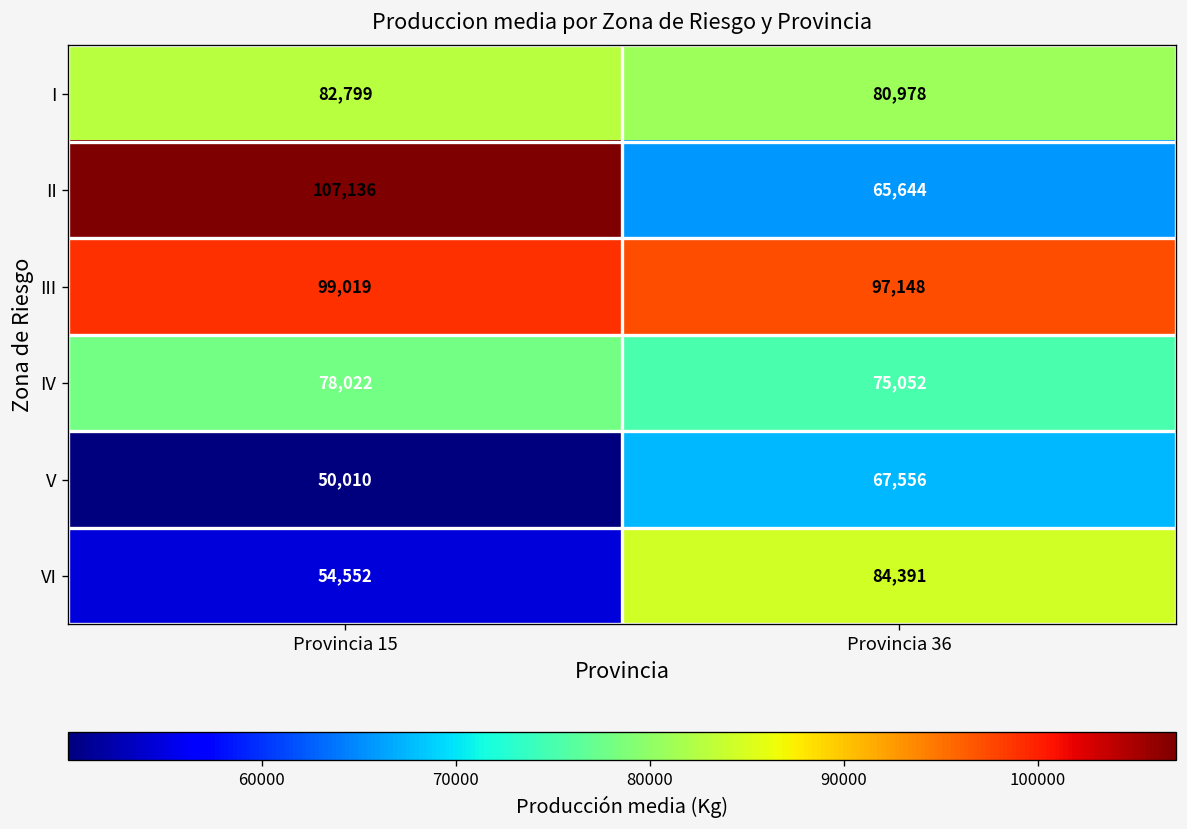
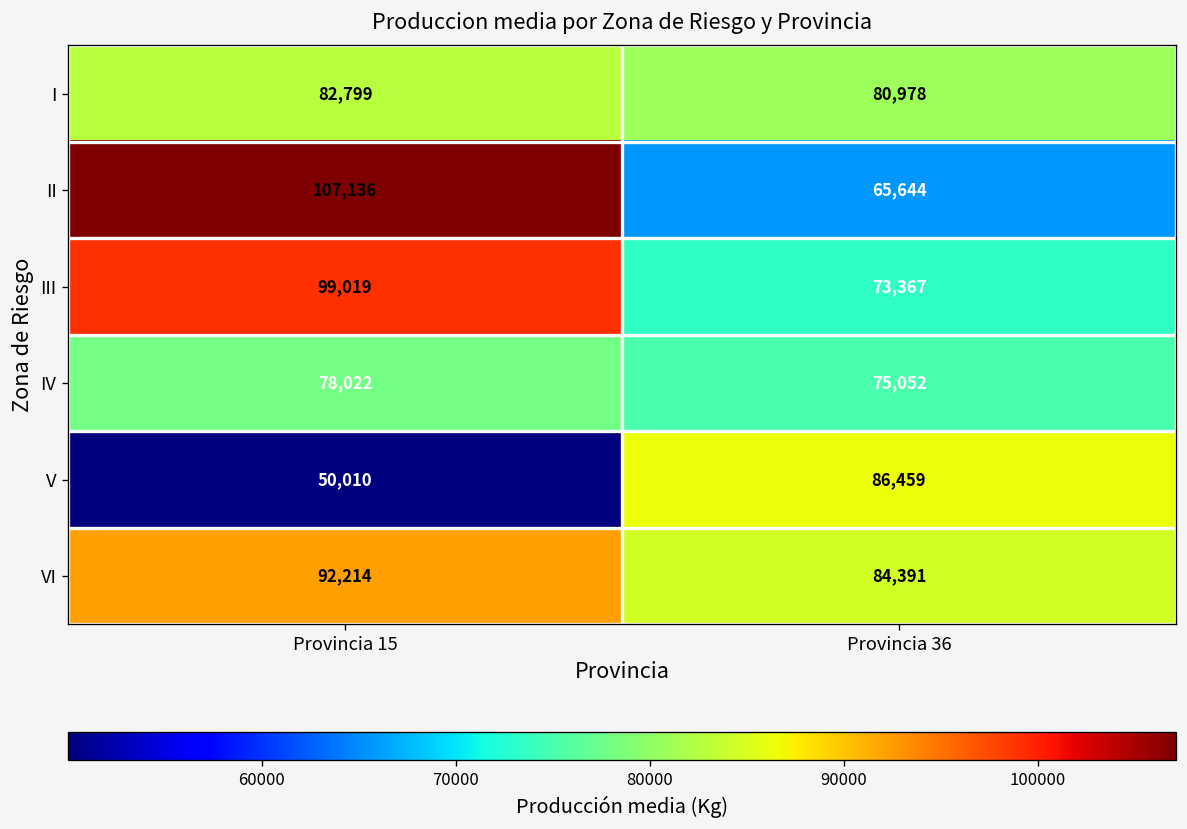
III, Provincia 36: 97,148 -> 73,367
V, Provincia 36: 67,556 -> 86,459
VI, Provincia 15: 54,552 -> 92,214
